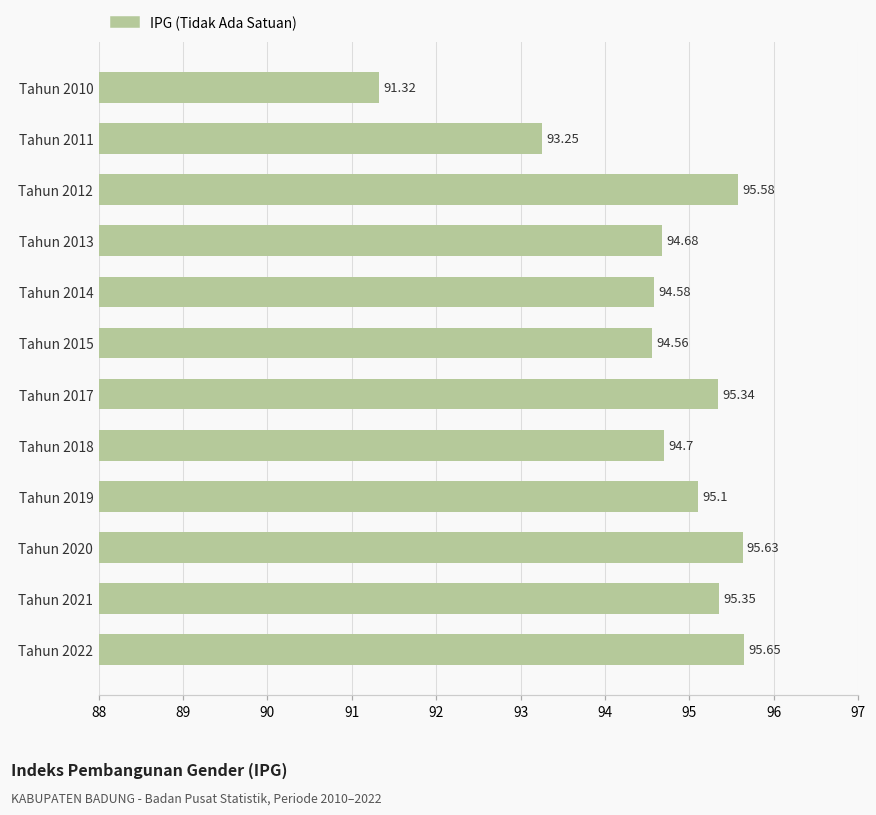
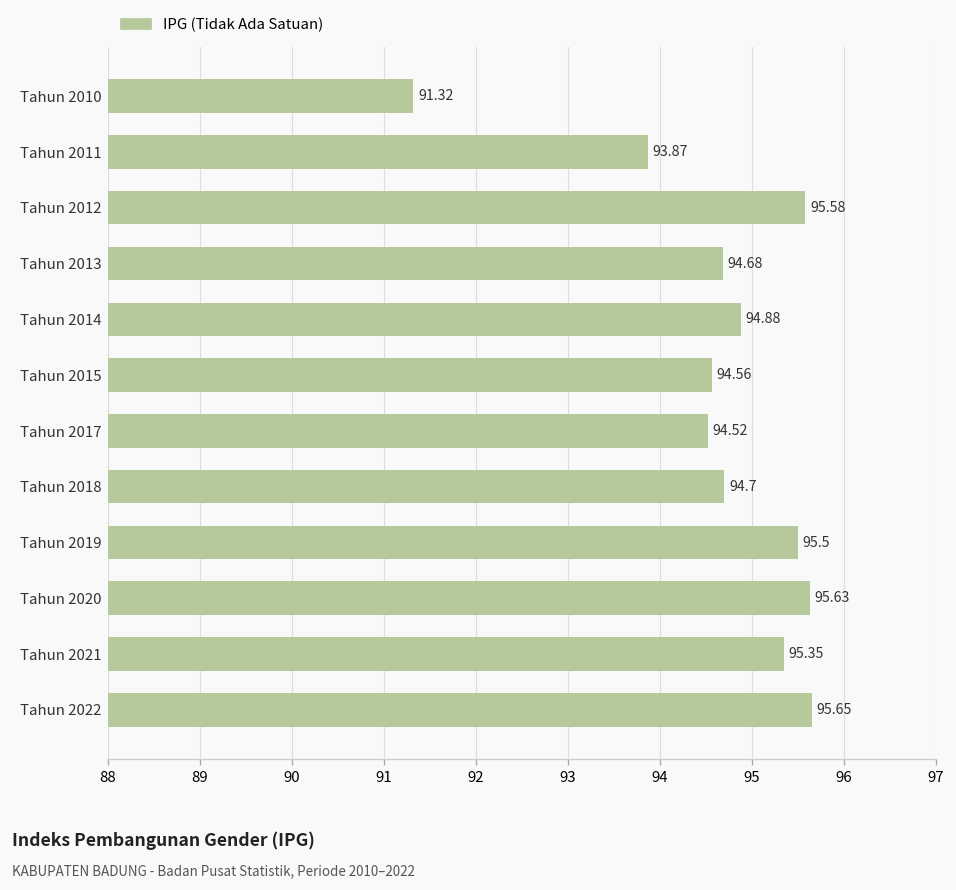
Tahun 2011: 93.25 -> 93.87
Tahun 2014: 94.58 -> 94.88
Tahun 2017: 95.34 -> 94.52
Tahun 2019: 95.1 -> 95.5
